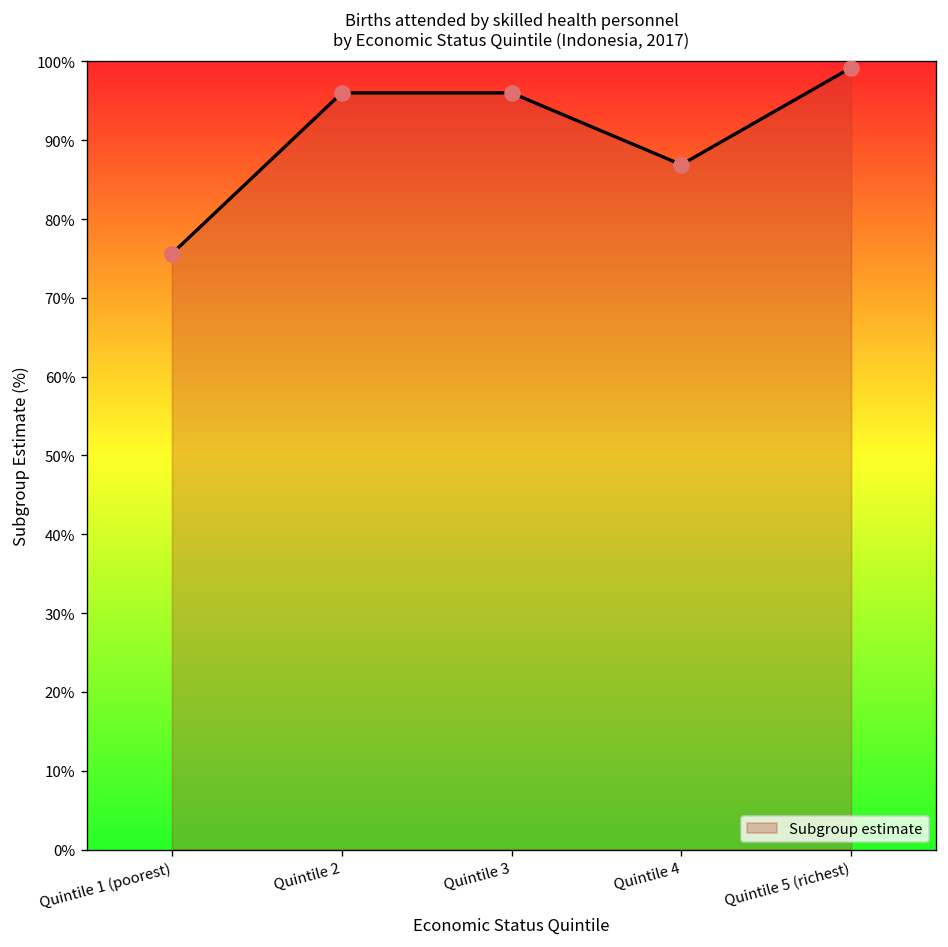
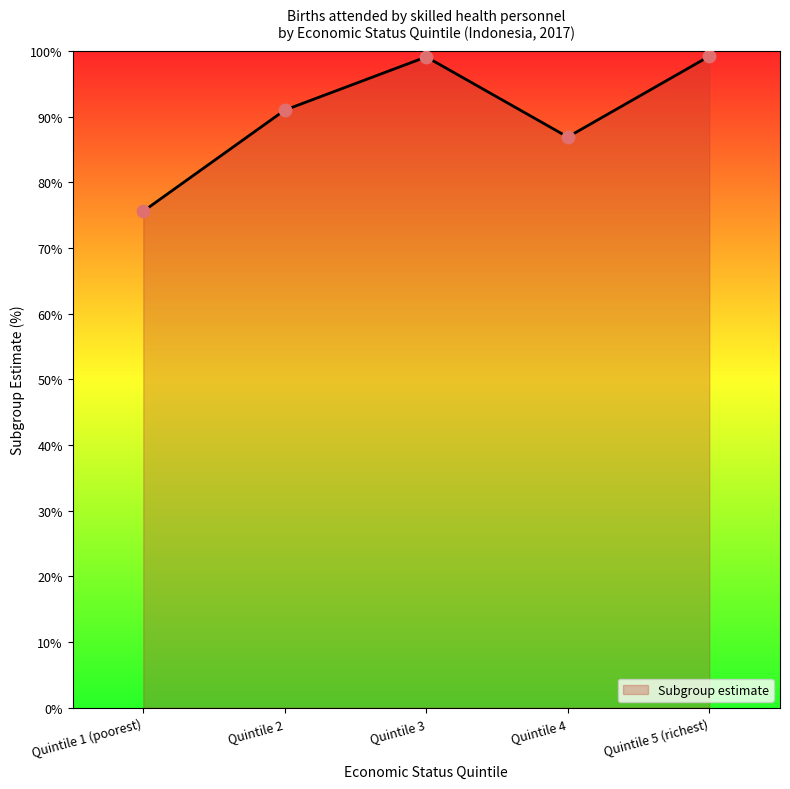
Quintile 2: 96% -> 91%
Quintile 3: 96% -> 99%
